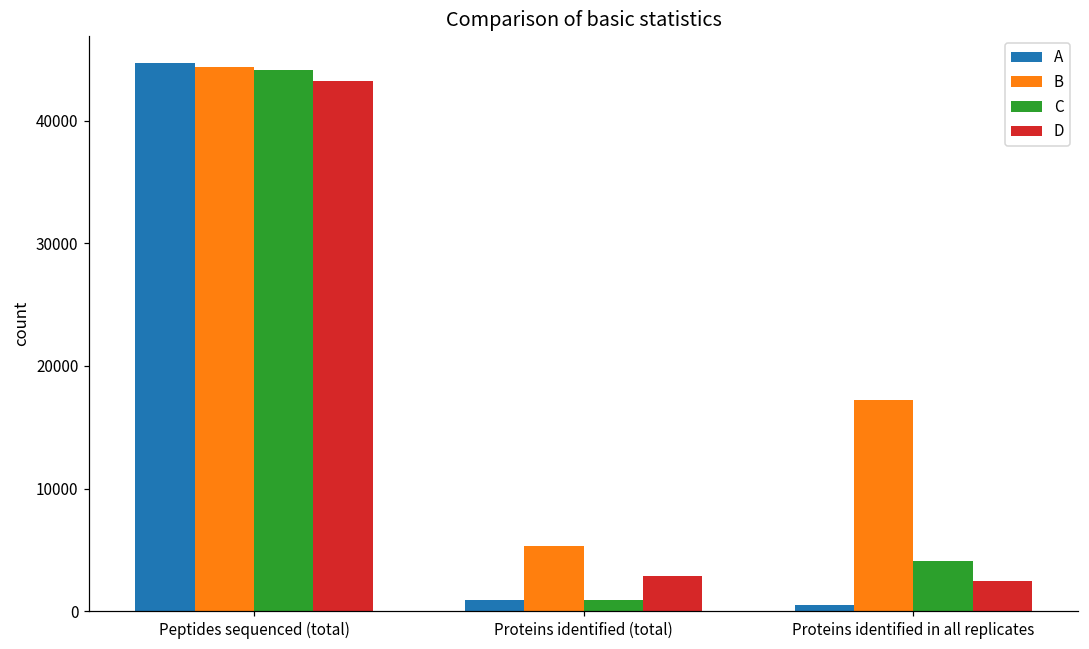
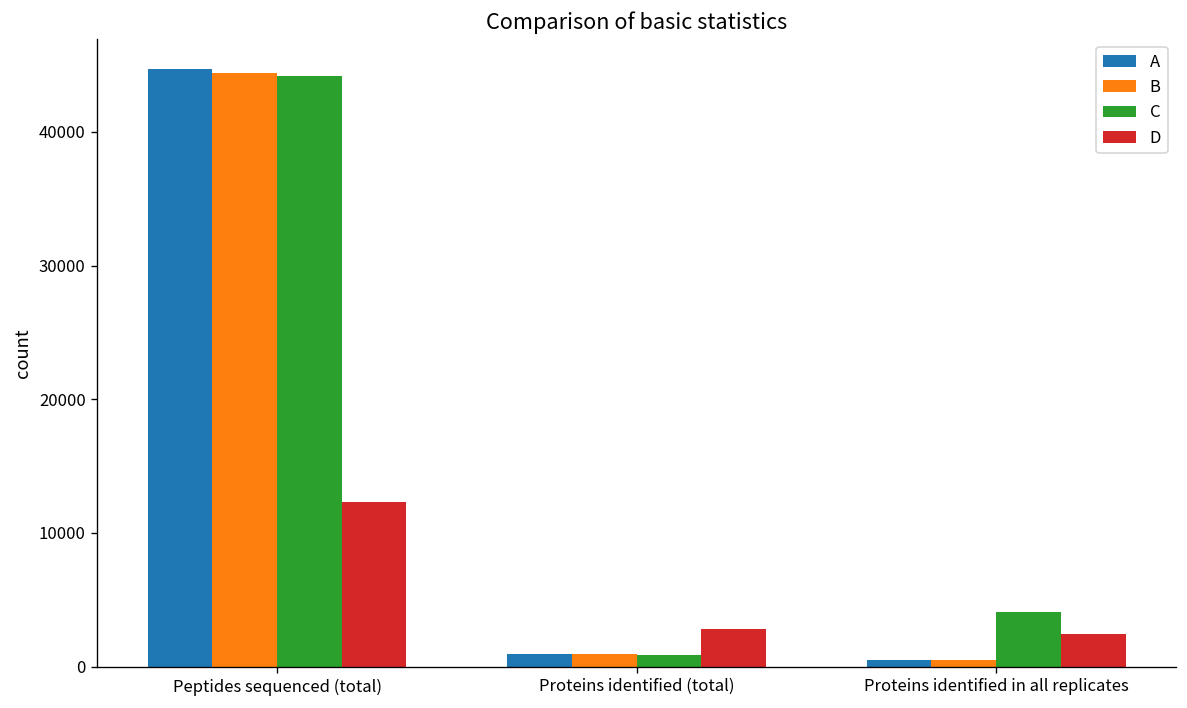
D, Peptides sequenced (total): 43300 -> 12300
B, Proteins identified (total): 5300 -> 1000
B, Proteins identified in all replicates: 17200 -> 500
